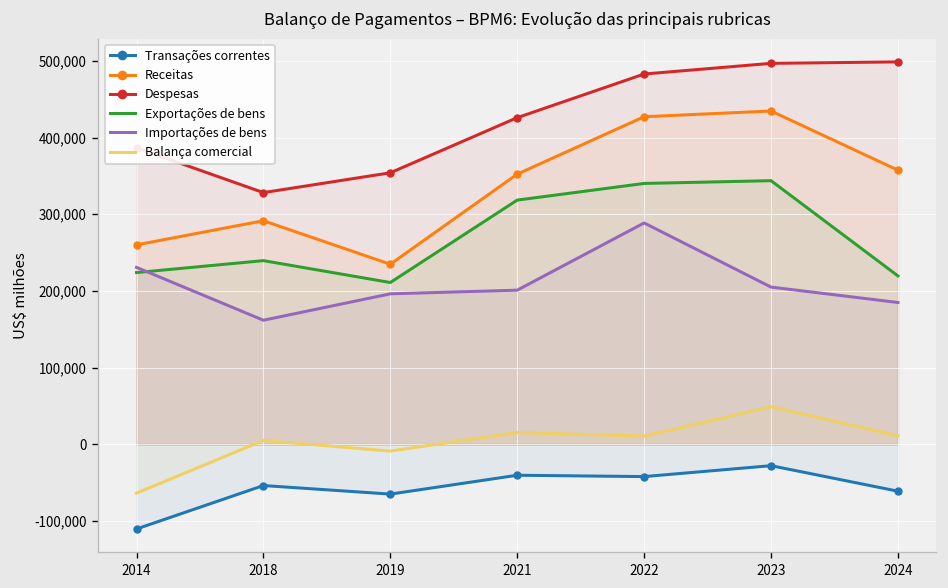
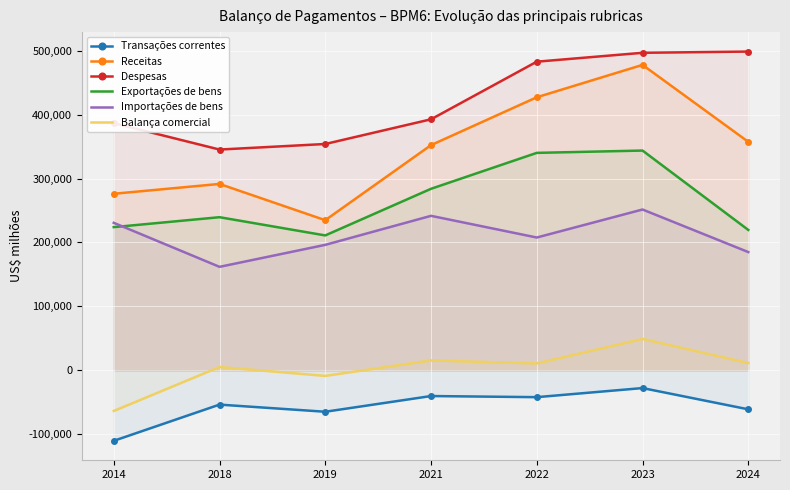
Receitas, 2014: 260,000 -> 280,000
Despesas, 2018: 330,000 -> 350,000
Despesas, 2021: 430,000 -> 390,000
Exportações de bens, 2021: 320,000 -> 280,000
Importações de bens, 2021: 200,000 -> 240,000
Importações de bens, 2022: 290,000 -> 210,000
Receitas, 2023: 430,000 -> 480,000
Importações de bens, 2023: 210,000 -> 250,000
